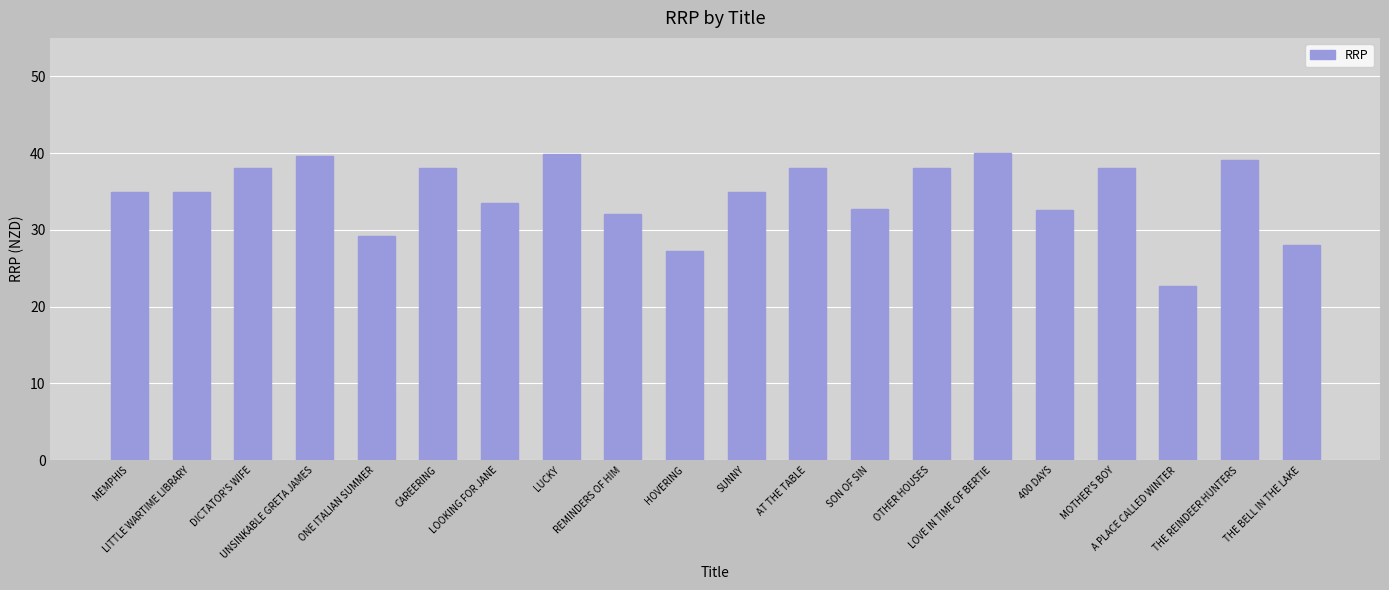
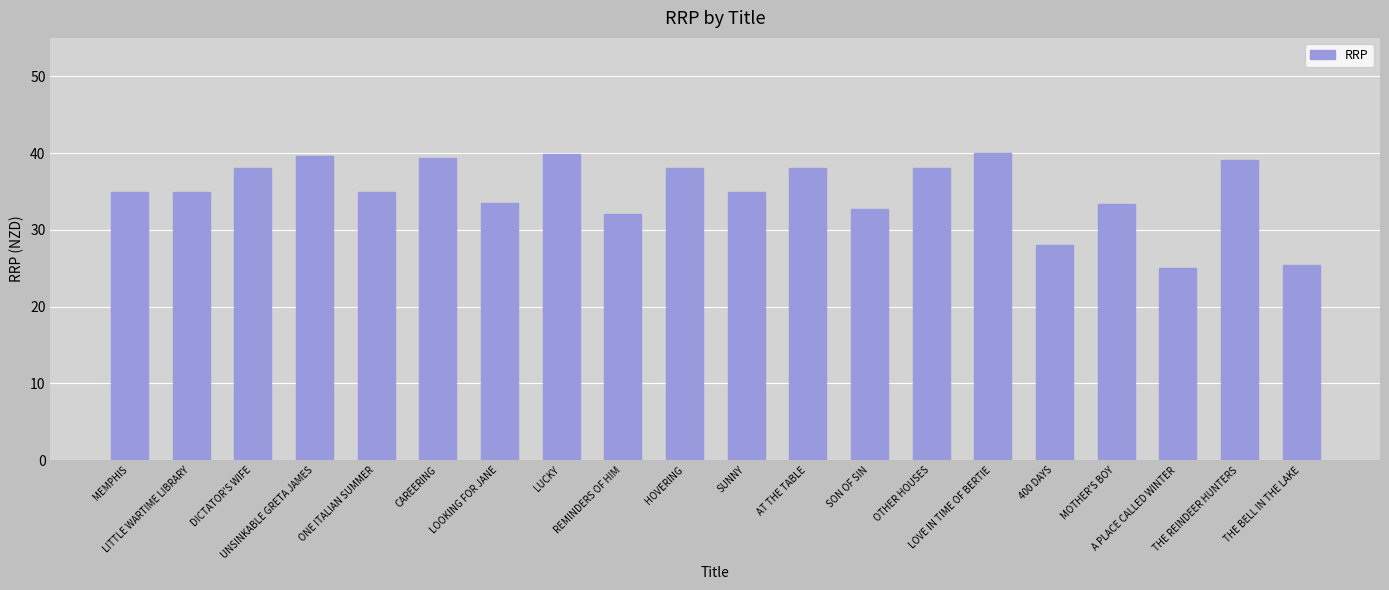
ONE ITALIAN SUMMER: 29 -> 35
CAREERING: 38 -> 39
HOVERING: 27 -> 38
400 DAYS: 33 -> 28
MOTHER'S BOY: 38 -> 33
A PLACE CALLED WINTER: 23 -> 25
THE BELL IN THE LAKE: 28 -> 25
